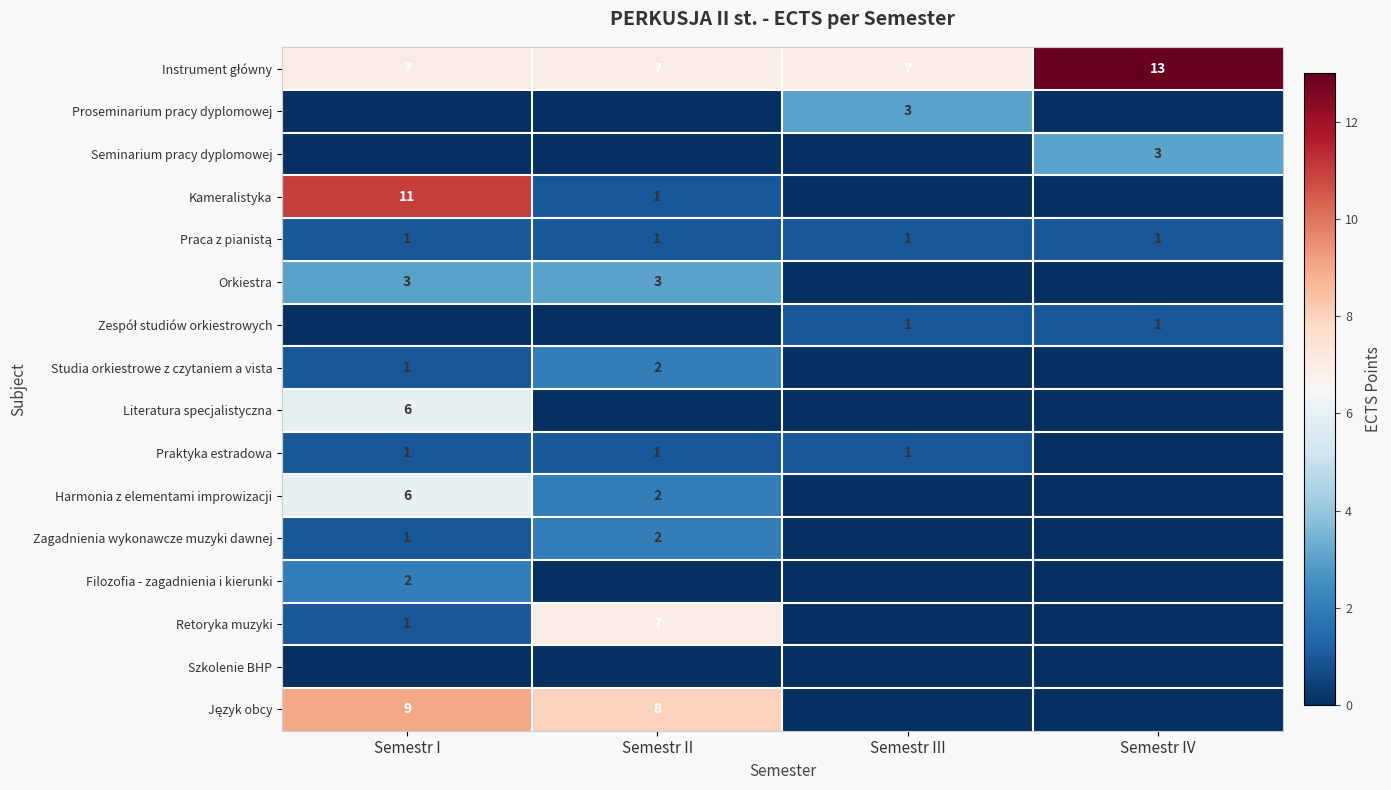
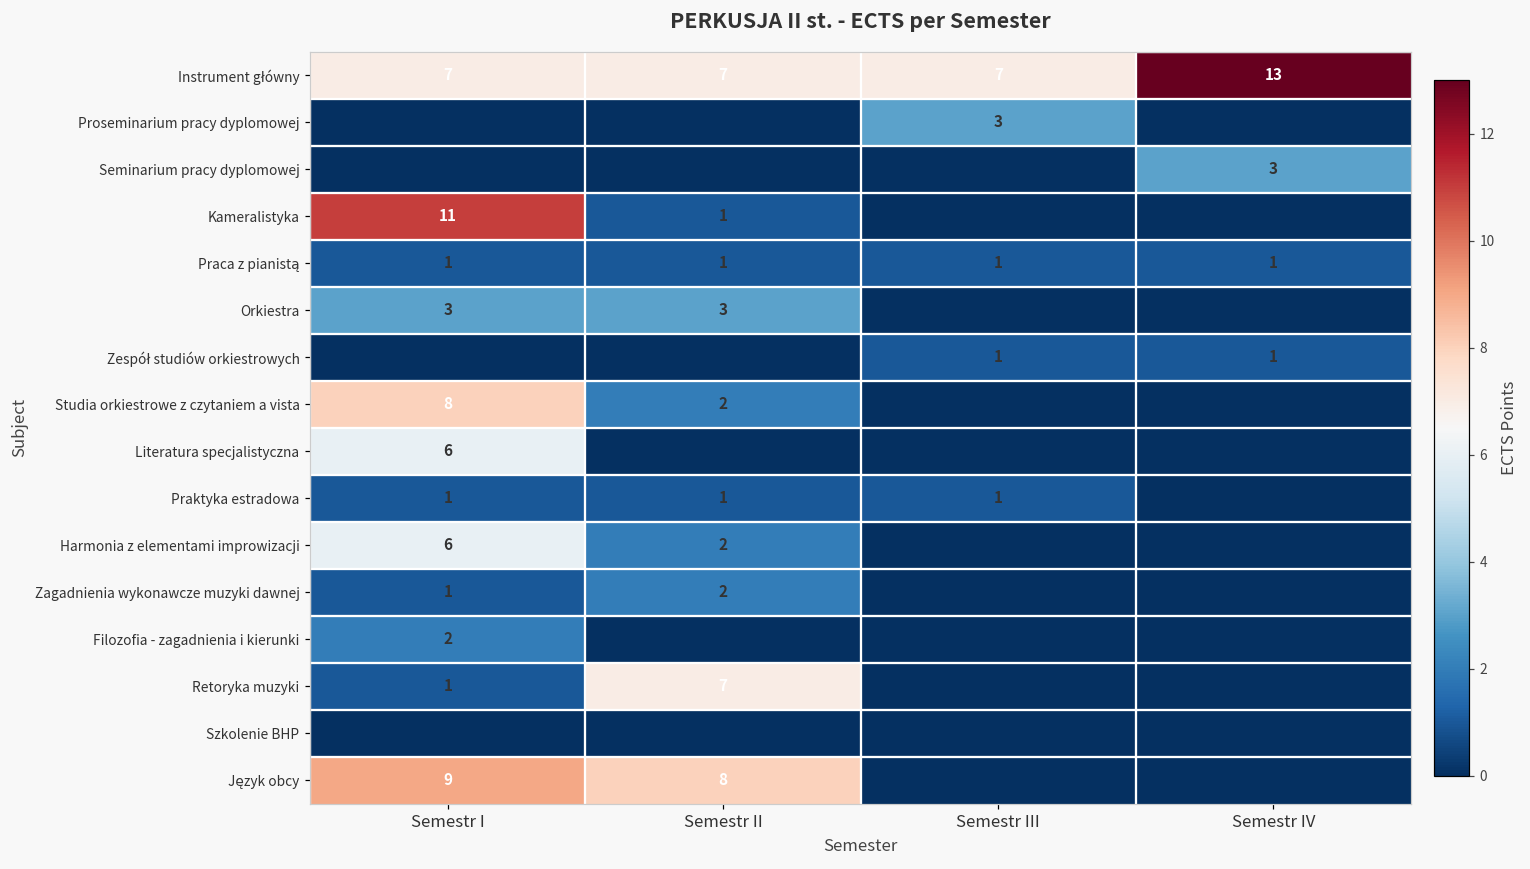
Studia orkiestrowe z czytaniem a vista, Semestr I: 1 -> 8
